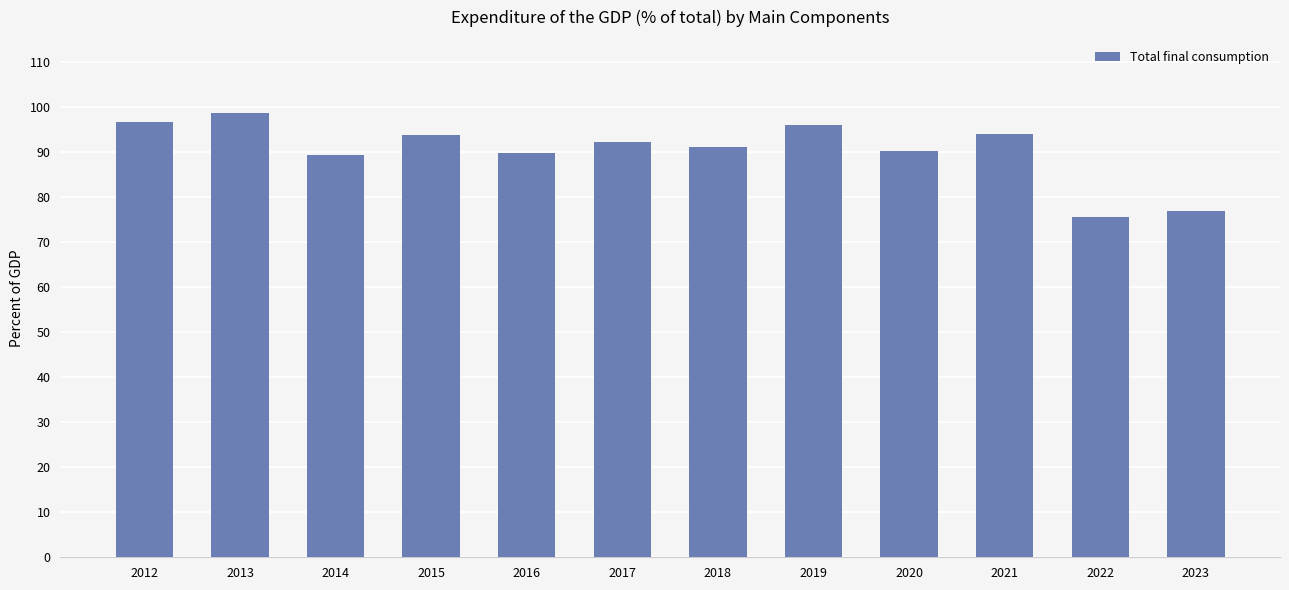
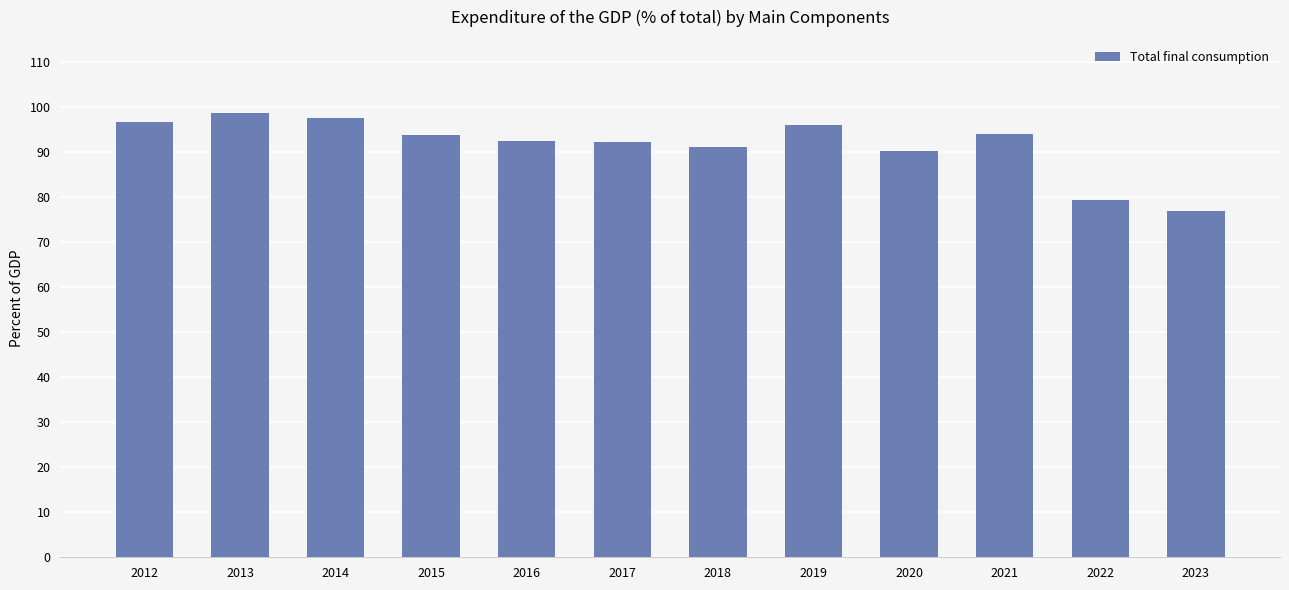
2014: 89 -> 98
2016: 90 -> 93
2022: 76 -> 79
